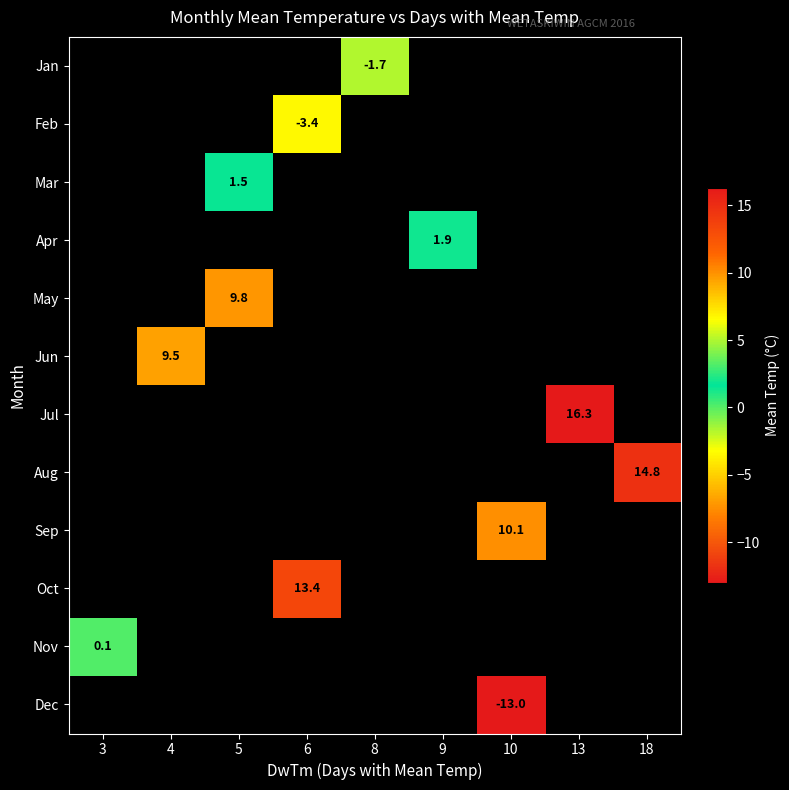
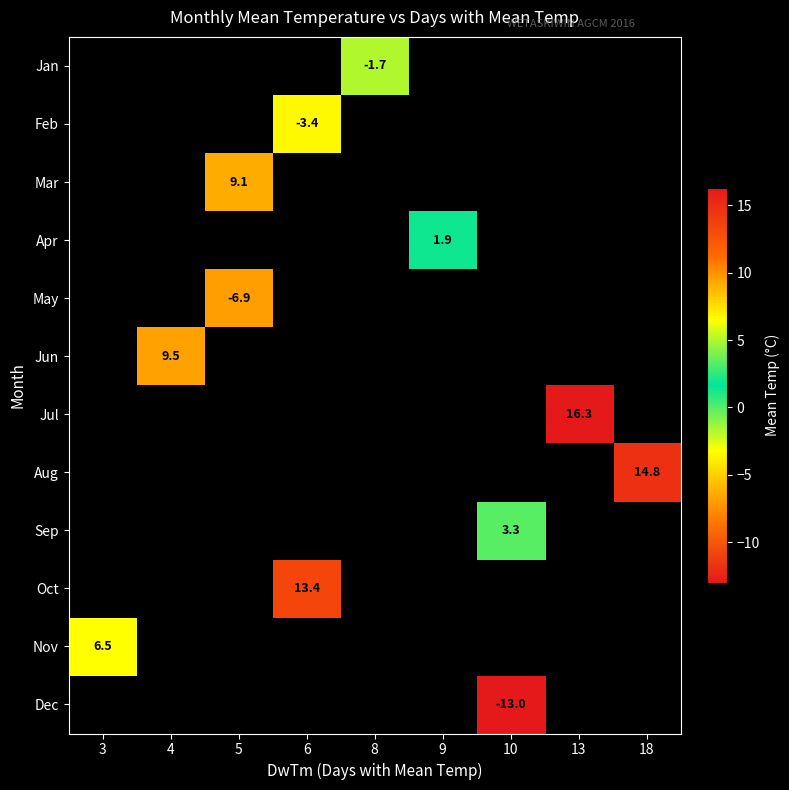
Mar, 5: 1.5 -> 9.1
May, 5: 9.8 -> -6.9
Sep, 10: 10.1 -> 3.3
Nov, 3: 0.1 -> 6.5
